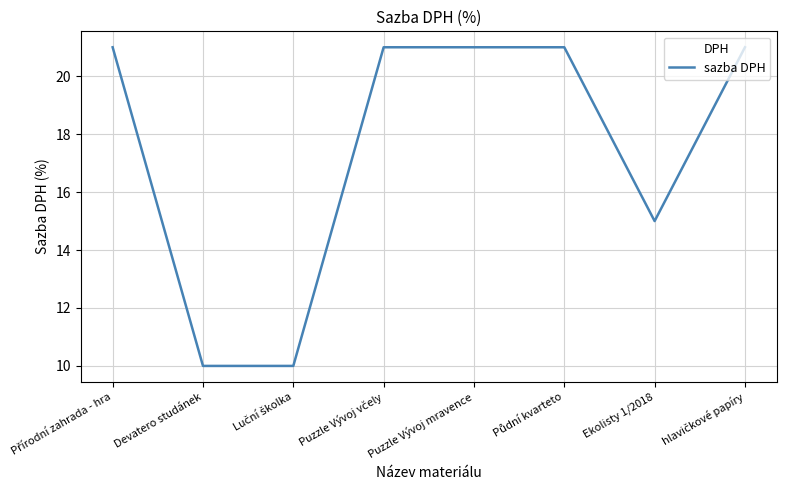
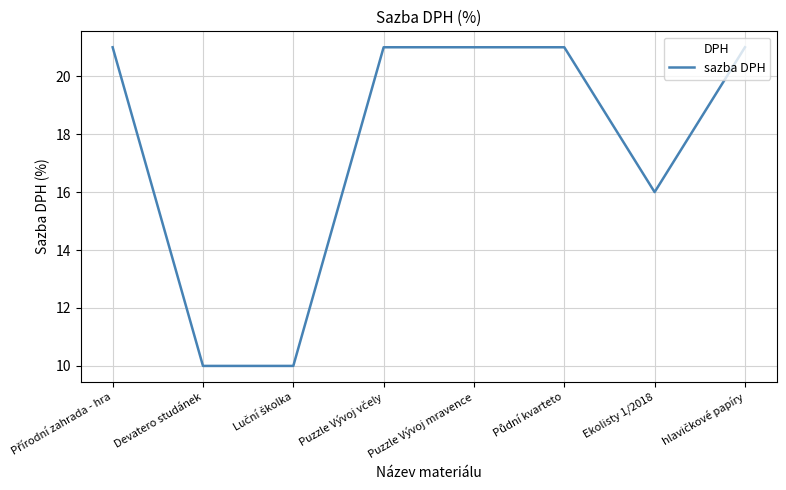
Ekolisty 1/2018: 15 -> 16
